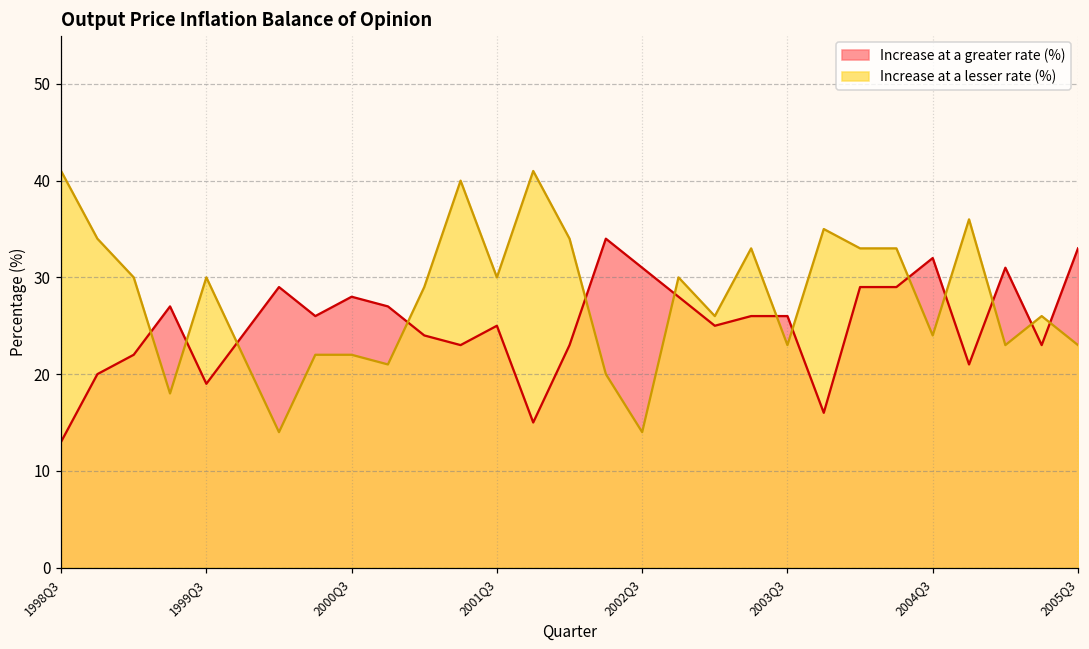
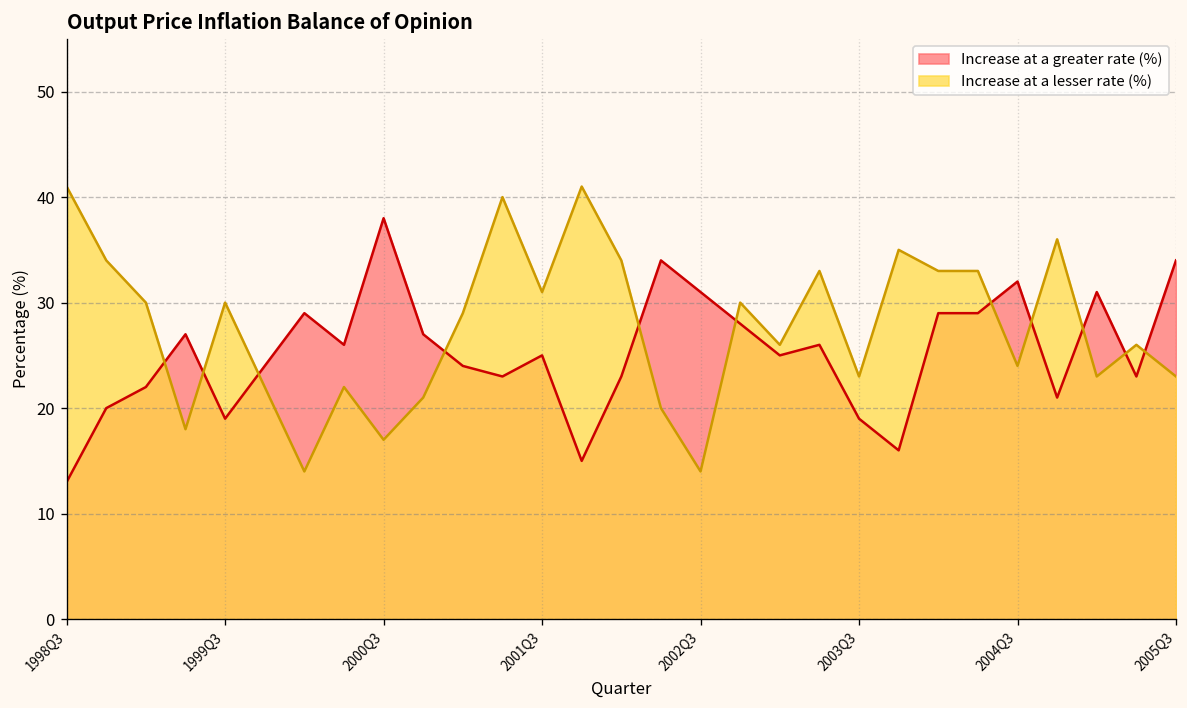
Increase at a greater rate (%), 2000Q3: 28 -> 38
Increase at a lesser rate (%), 2000Q3: 22 -> 17
Increase at a lesser rate (%), 2001Q3: 30 -> 31
Increase at a greater rate (%), 2003Q3: 26 -> 19
Increase at a greater rate (%), 2005Q3: 33 -> 34
